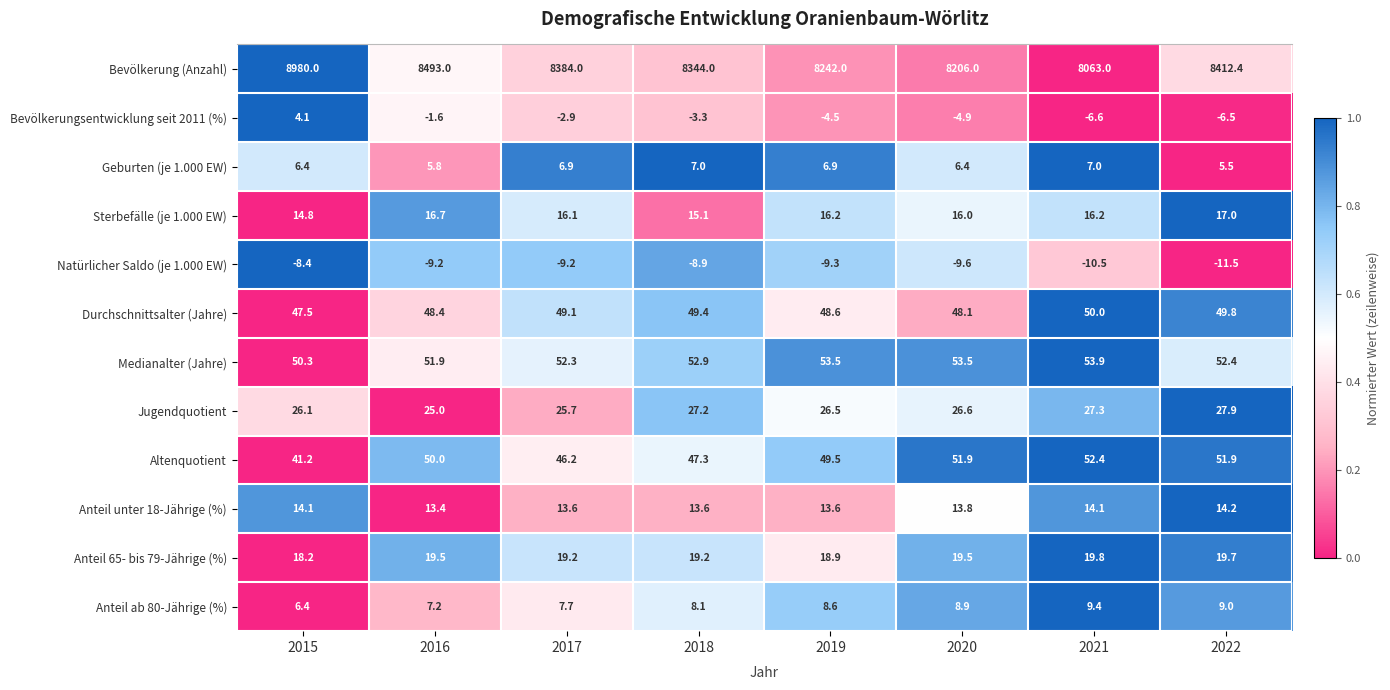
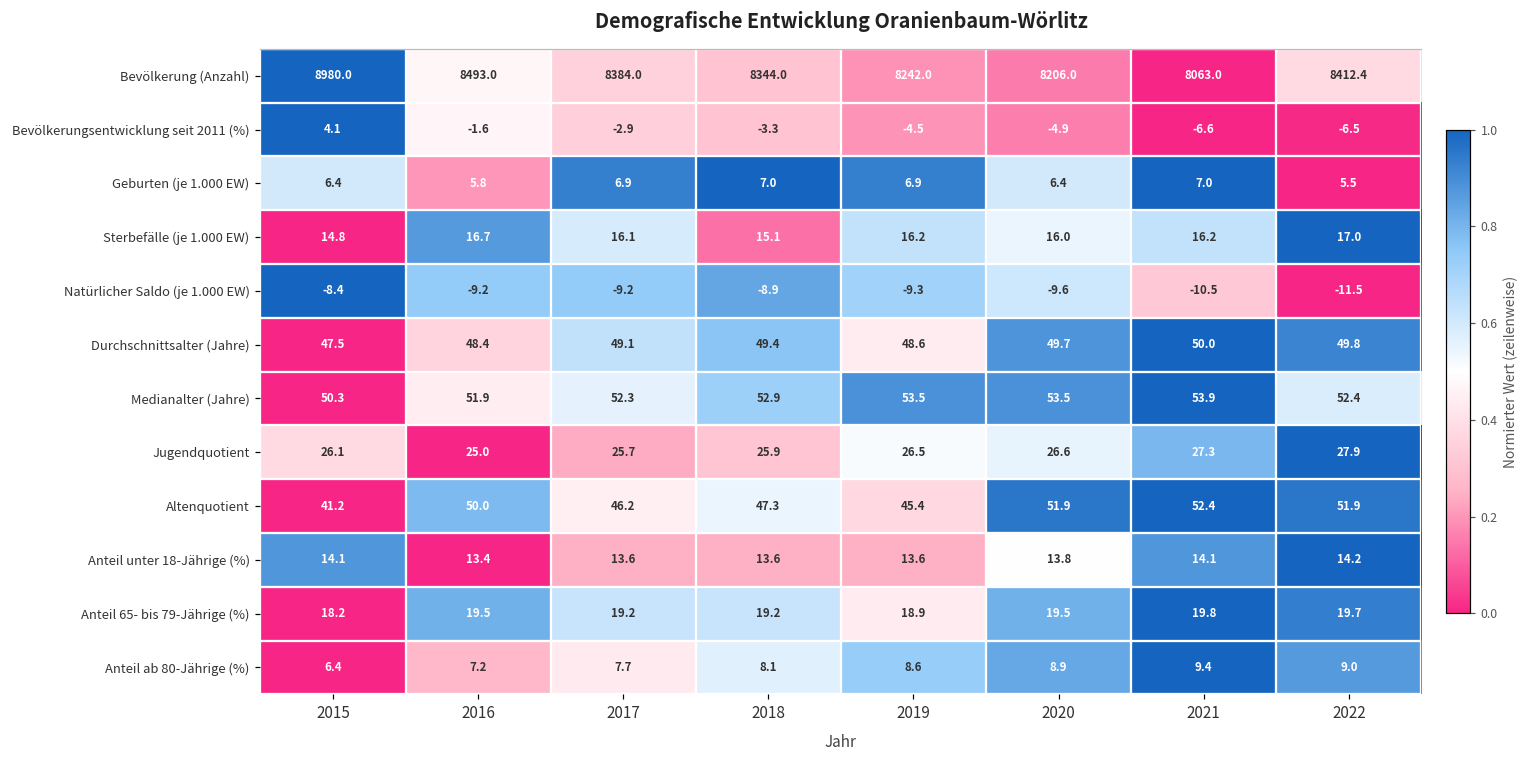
Durchschnittsalter (Jahre), 2020: 48.1 -> 49.7
Jugendquotient, 2018: 27.2 -> 25.9
Altenquotient, 2019: 49.5 -> 45.4
